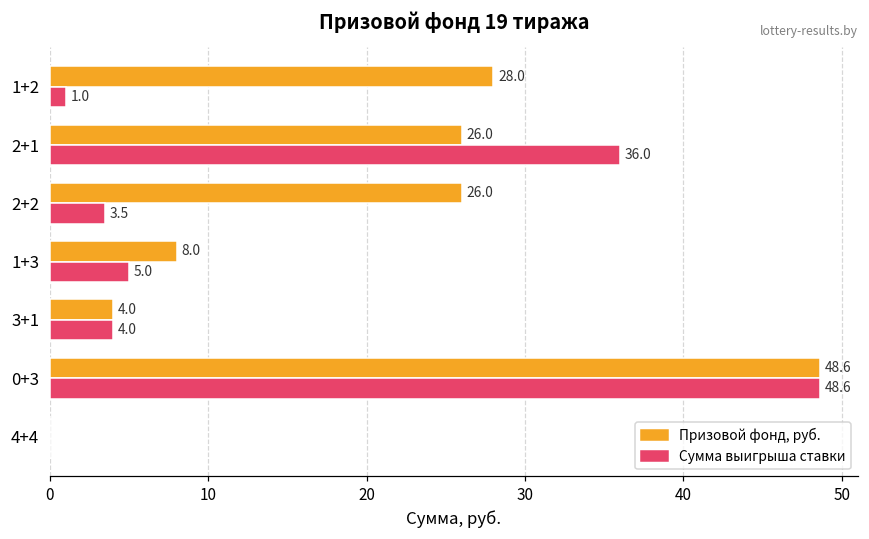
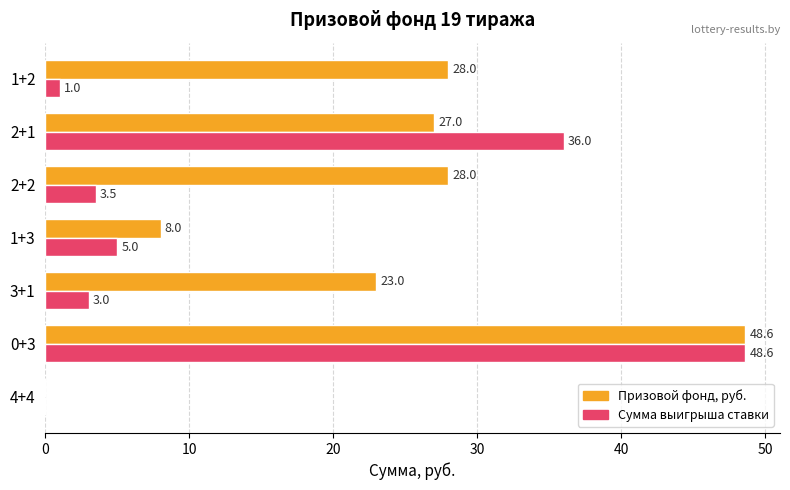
Призовой фонд, руб., 2+1: 26.0 -> 27.0
Призовой фонд, руб., 2+2: 26.0 -> 28.0
Призовой фонд, руб., 3+1: 4.0 -> 23.0
Сумма выигрыша ставки, 3+1: 4.0 -> 3.0
